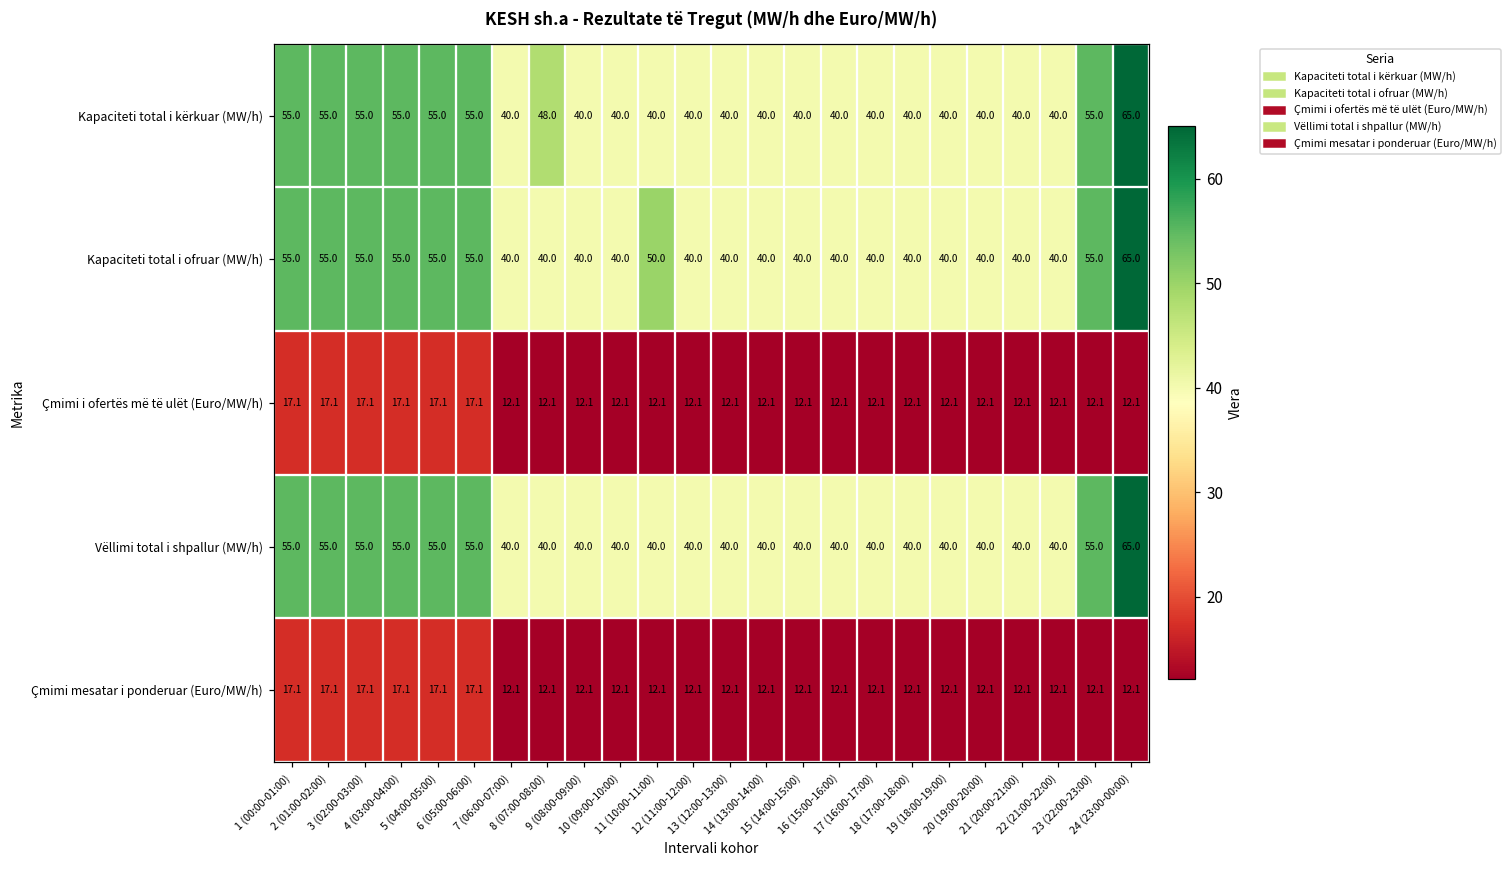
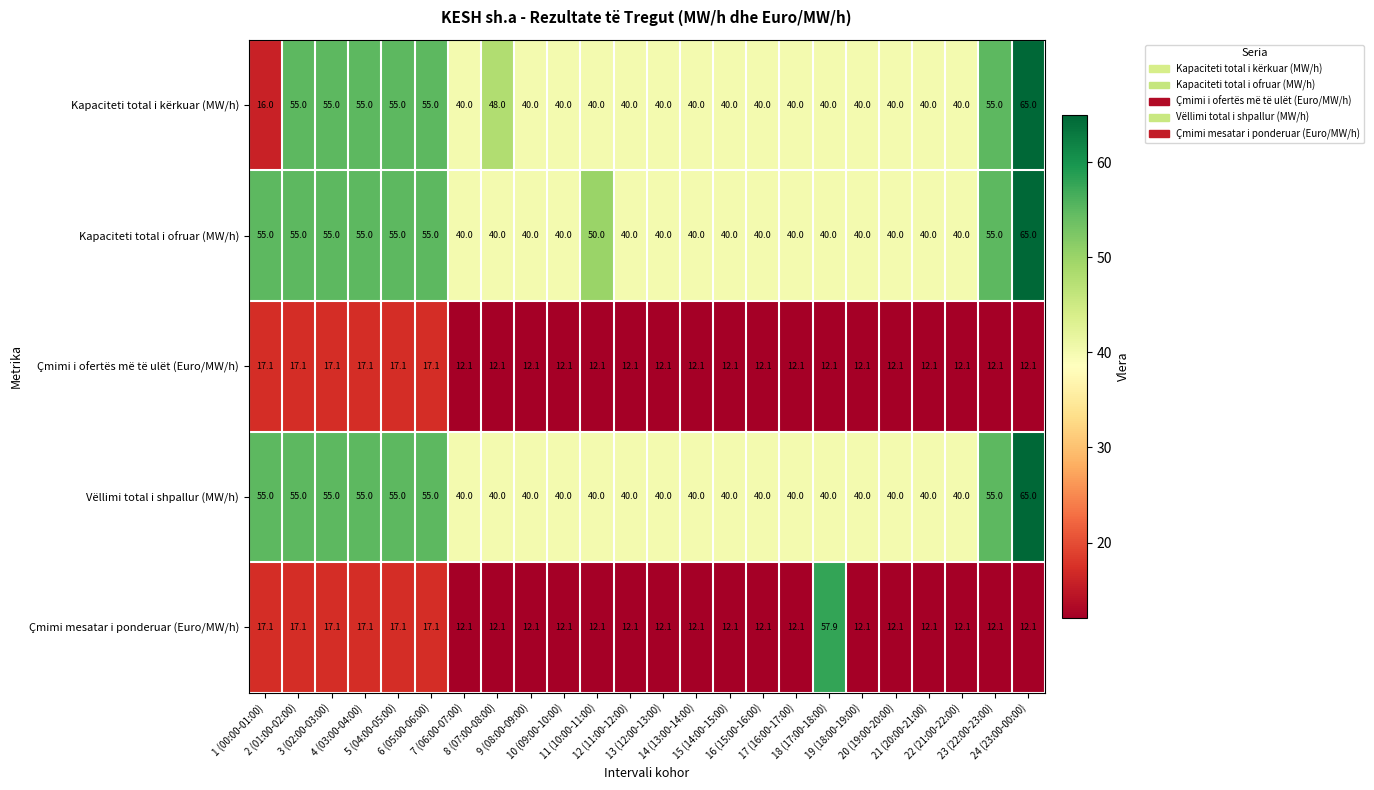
Kapaciteti total i kërkuar (MW/h), 1 (00:00-01:00): 55.0 -> 16.0
Çmimi mesatar i ponderuar (Euro/MW/h), 18 (17:00-18:00): 12.1 -> 57.9
